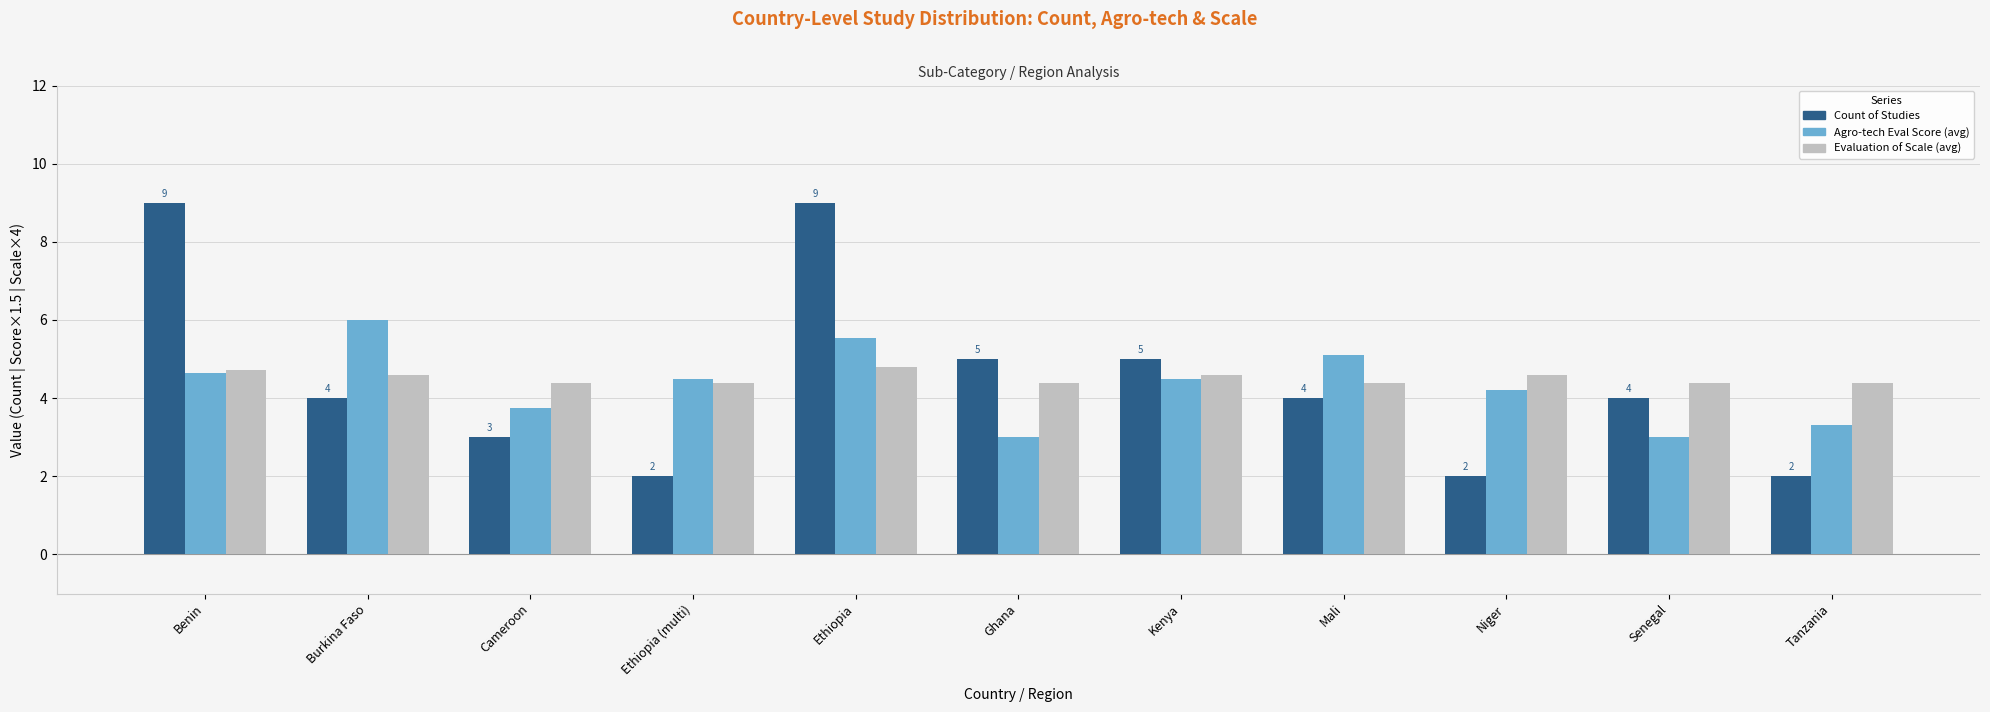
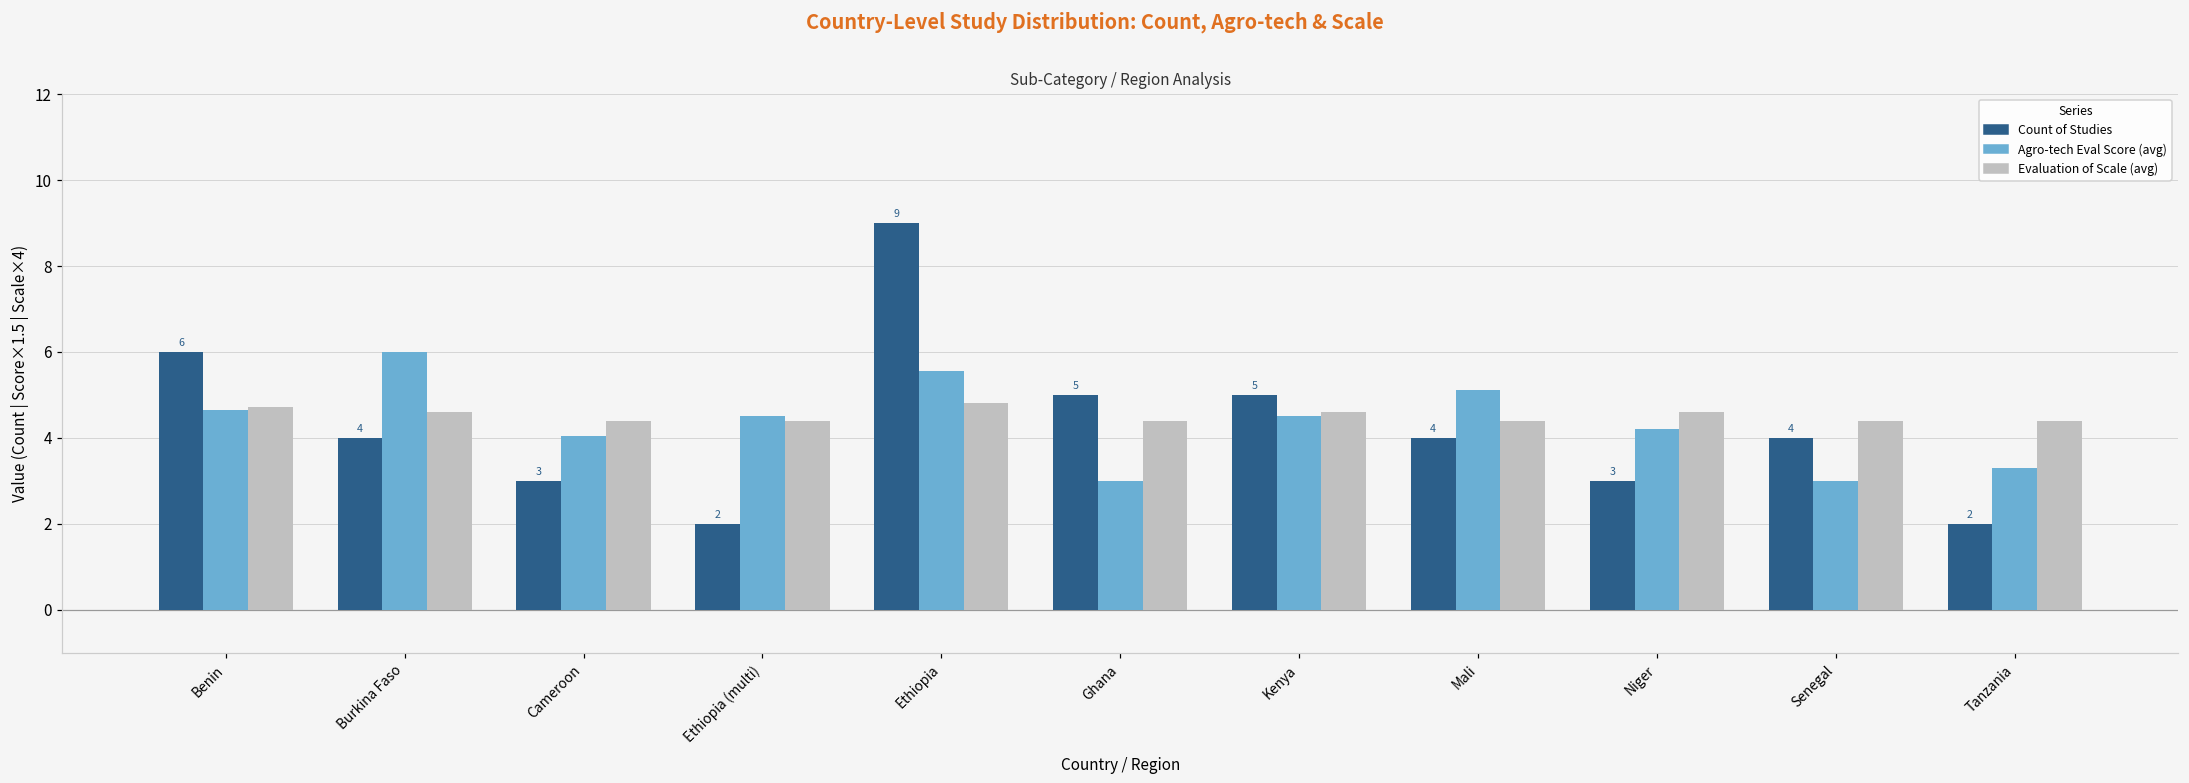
Count of Studies, Benin: 9 -> 6
Agro-tech Eval Score (avg), Cameroon: 3.8 -> 4.1
Count of Studies, Niger: 2 -> 3
